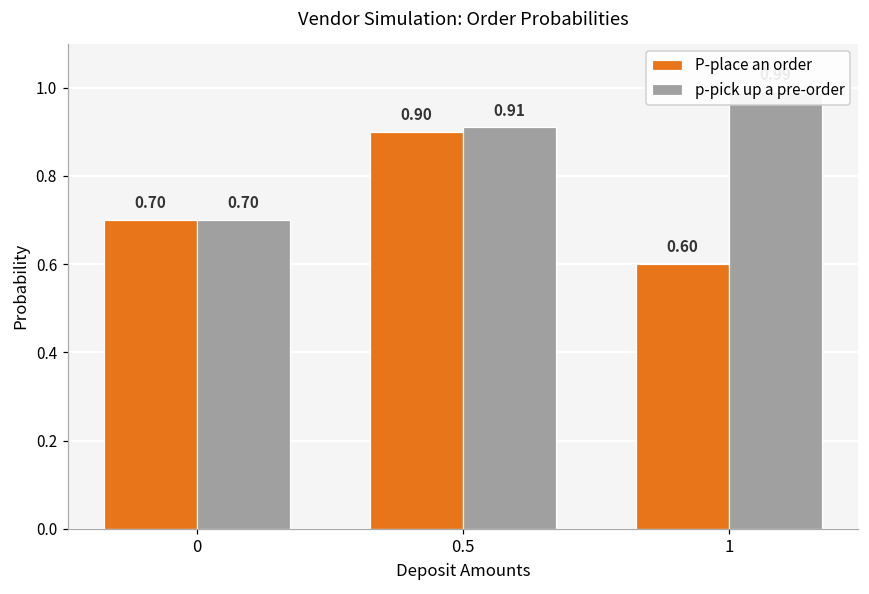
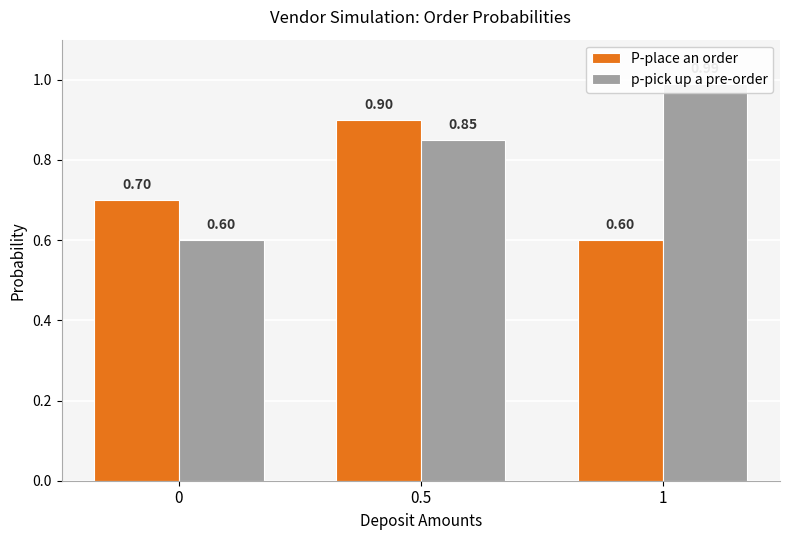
p-pick up a pre-order, 0: 0.70 -> 0.60
p-pick up a pre-order, 0.5: 0.91 -> 0.85
